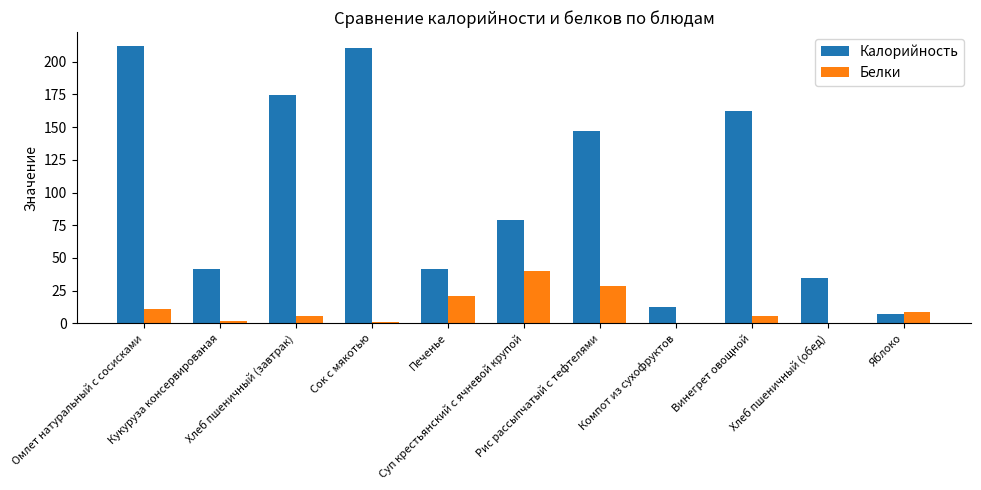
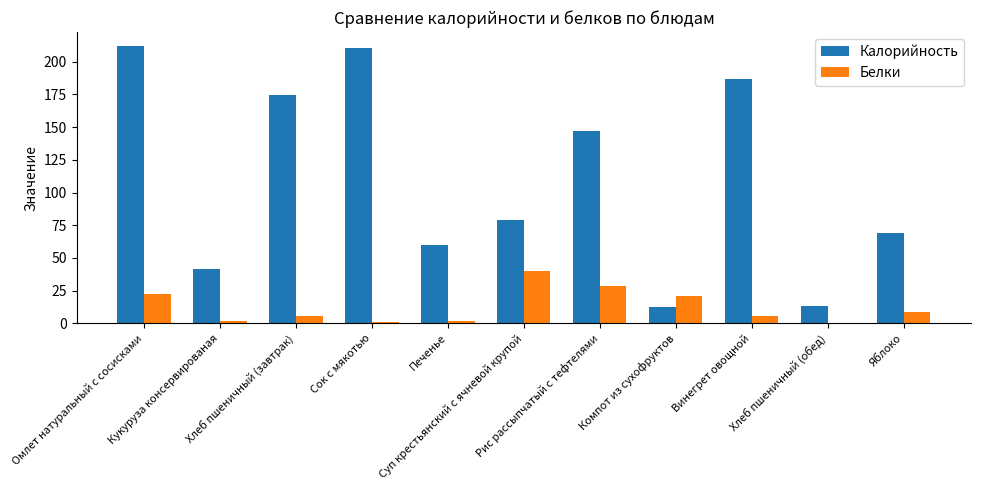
Белки, Омлет натуральный с сосисками: 11 -> 22
Калорийность, Печенье: 41 -> 60
Белки, Печенье: 21 -> 2
Белки, Компот из сухофруктов: 0 -> 21
Калорийность, Винегрет овощной: 162 -> 187
Калорийность, Хлеб пшеничный (обед): 35 -> 13
Калорийность, Яблоко: 7 -> 69
